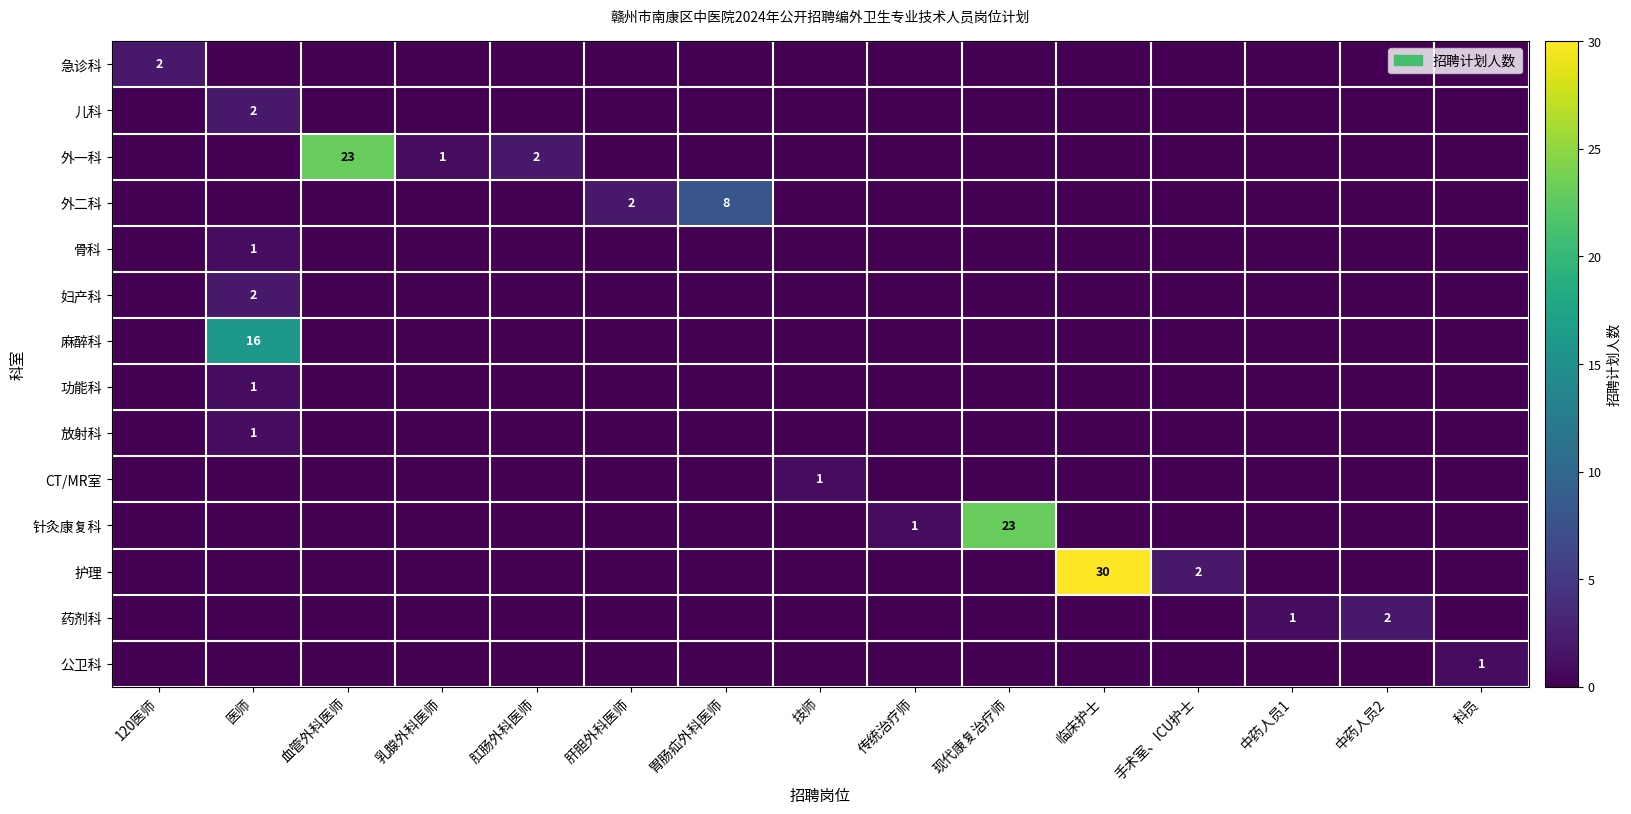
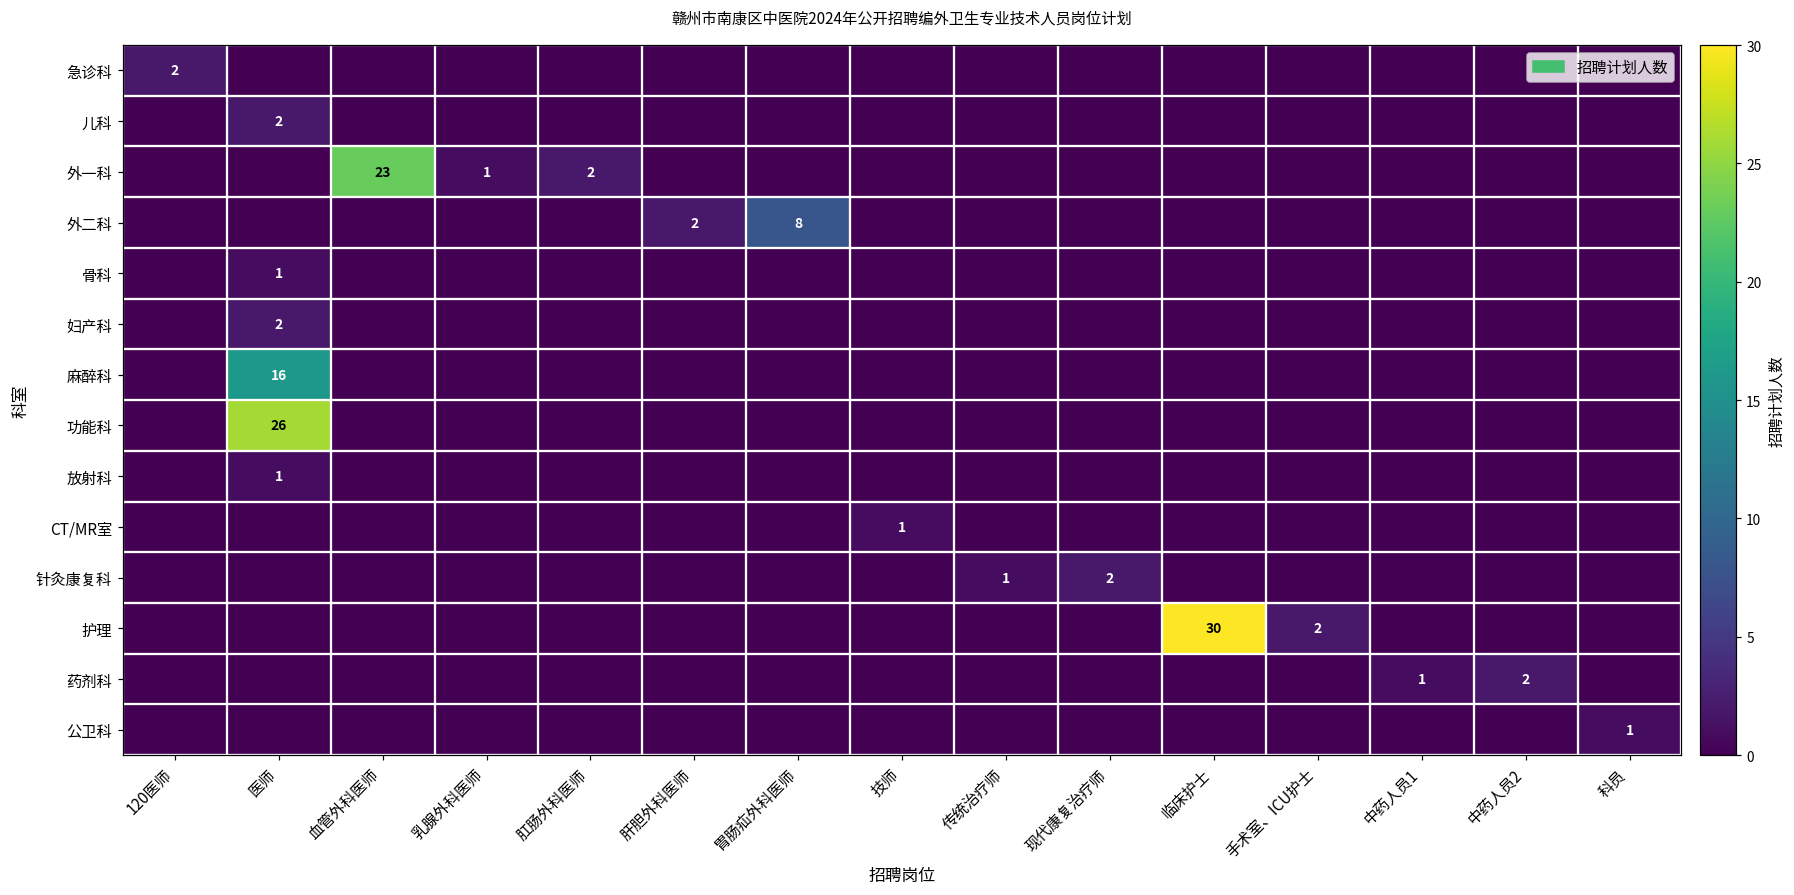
功能科, 医师: 1 -> 26
针灸康复科, 现代康复治疗师: 23 -> 2
